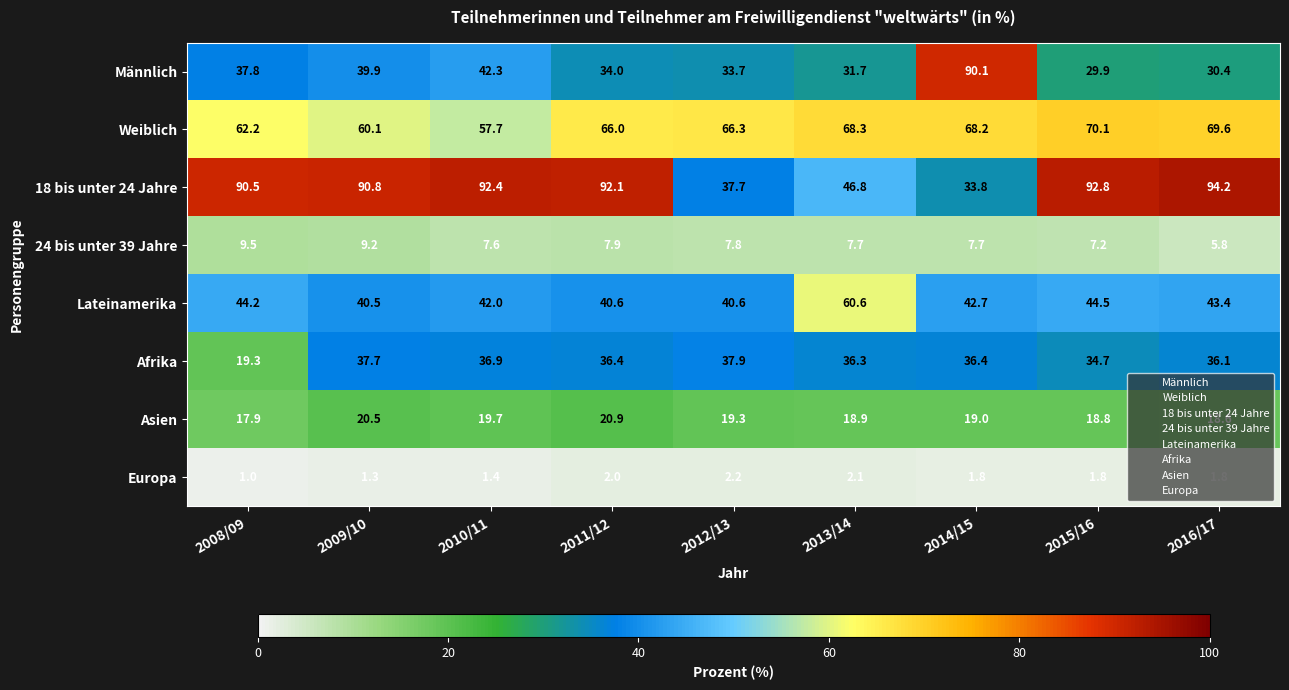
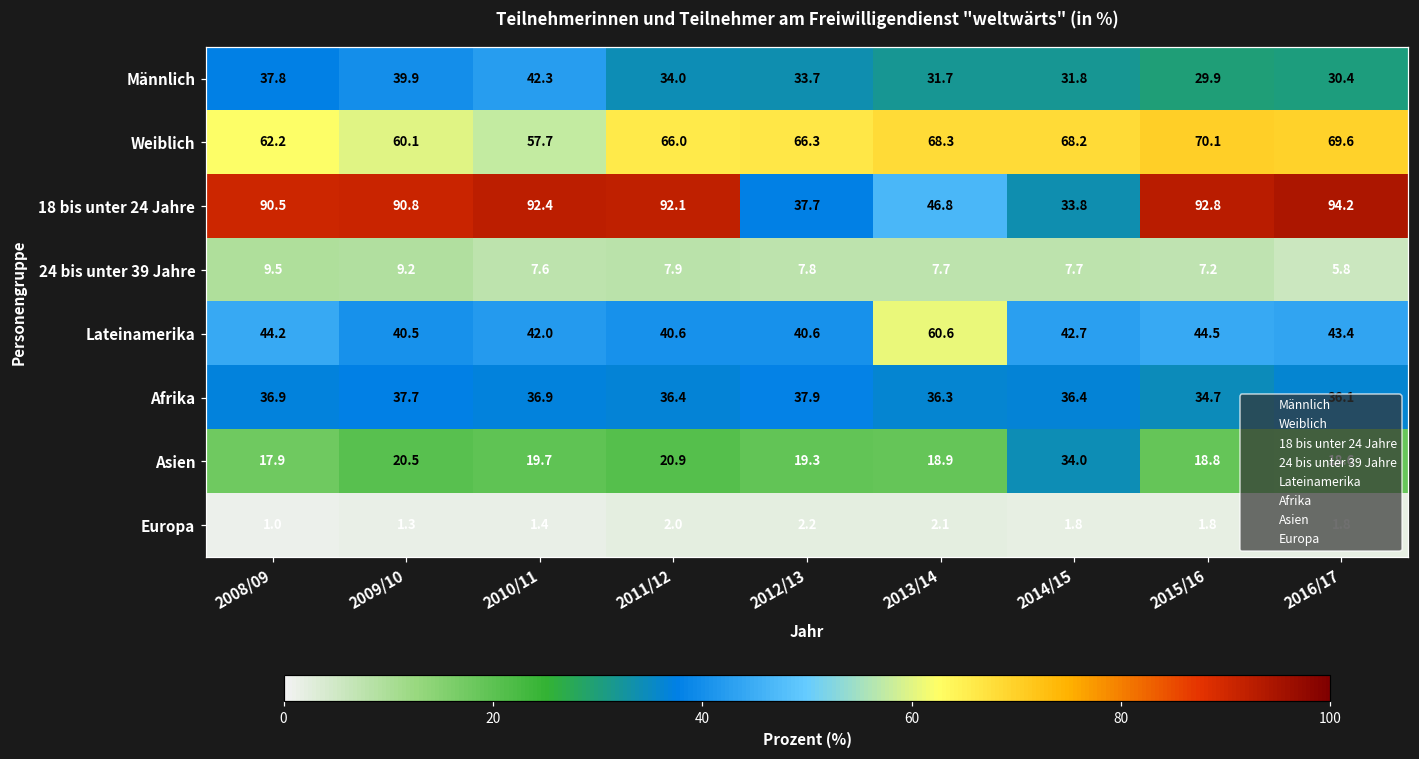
Männlich, 2014/15: 90.1 -> 31.8
Afrika, 2008/09: 19.3 -> 36.9
Asien, 2014/15: 19.0 -> 34.0
